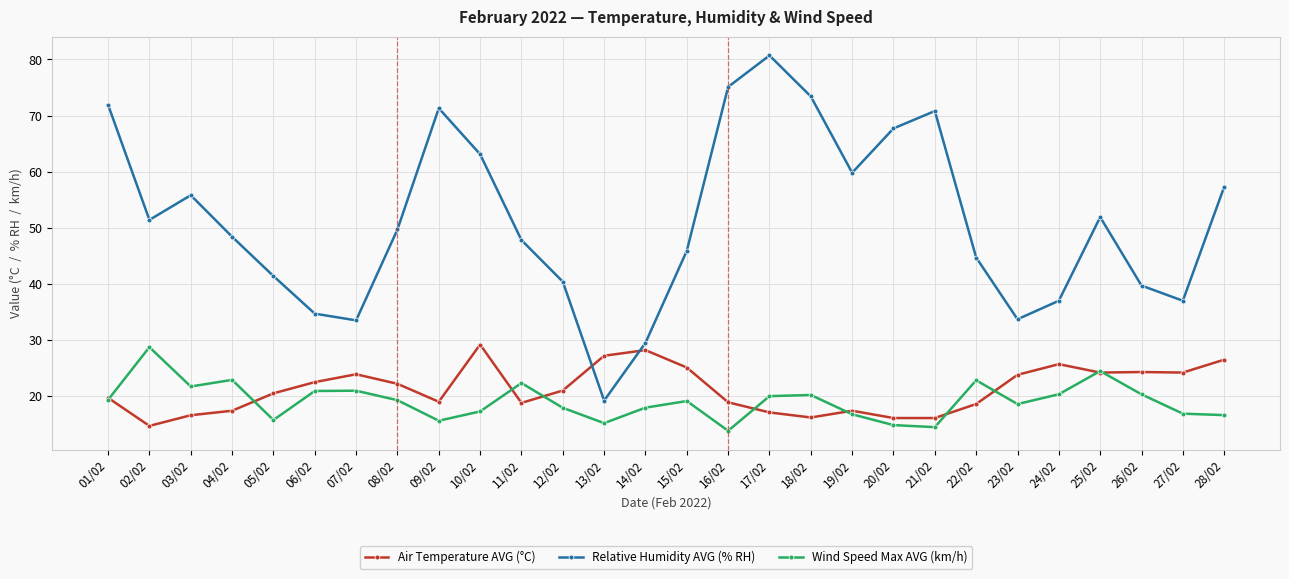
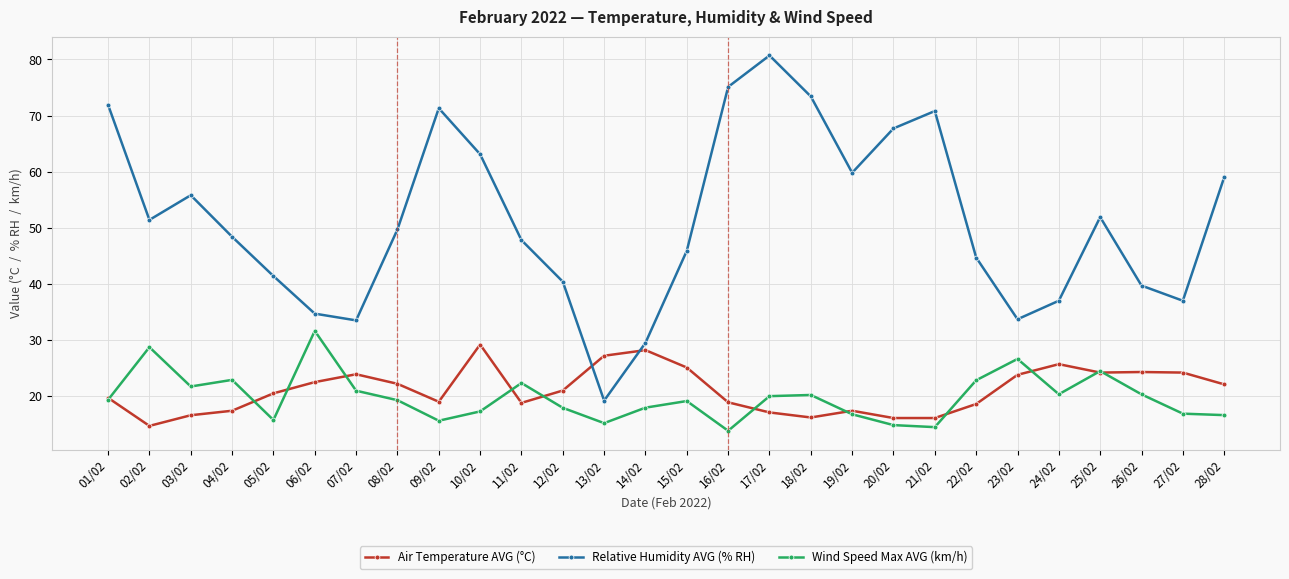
Wind Speed Max AVG (km/h), 06/02: 21 -> 32
Wind Speed Max AVG (km/h), 23/02: 19 -> 27
Air Temperature AVG (°C), 28/02: 27 -> 22
Relative Humidity AVG (% RH), 28/02: 57 -> 59
